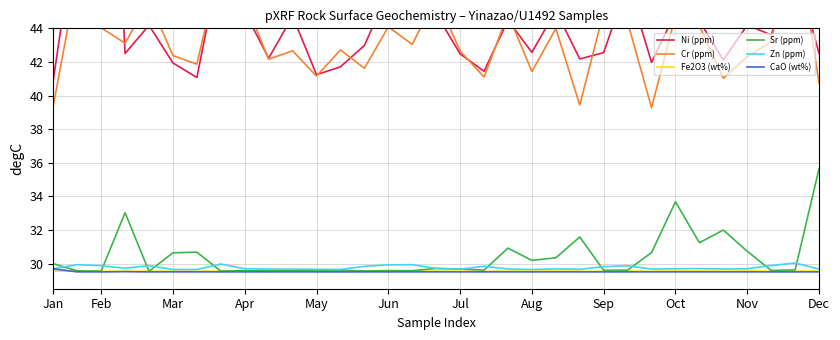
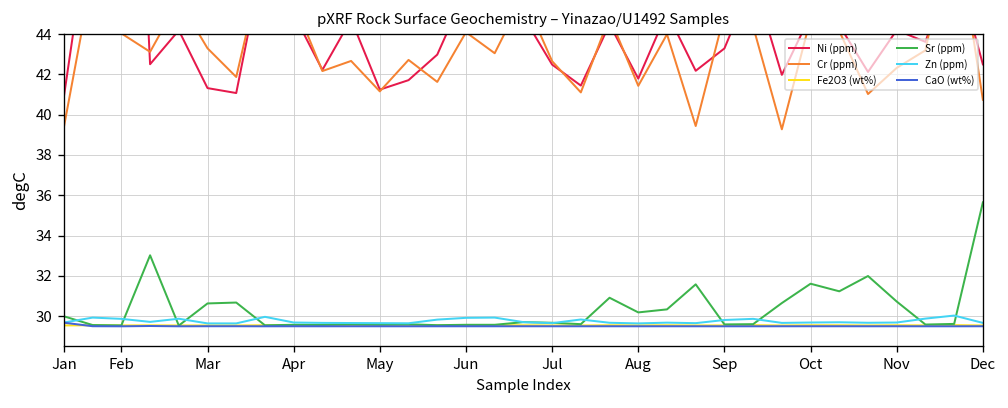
Ni (ppm), Mar: 41.9 -> 41.3
Cr (ppm), Mar: 42.4 -> 43.3
Ni (ppm), Aug: 42.6 -> 41.8
Ni (ppm), Sep: 42.6 -> 43.3
Sr (ppm), Oct: 33.7 -> 31.6
